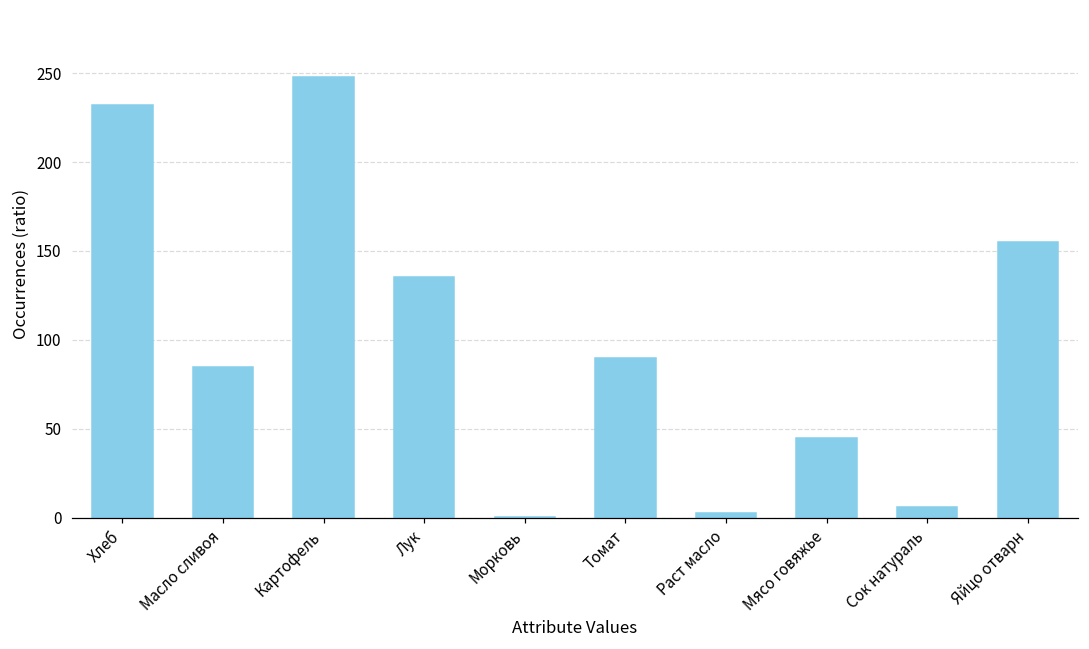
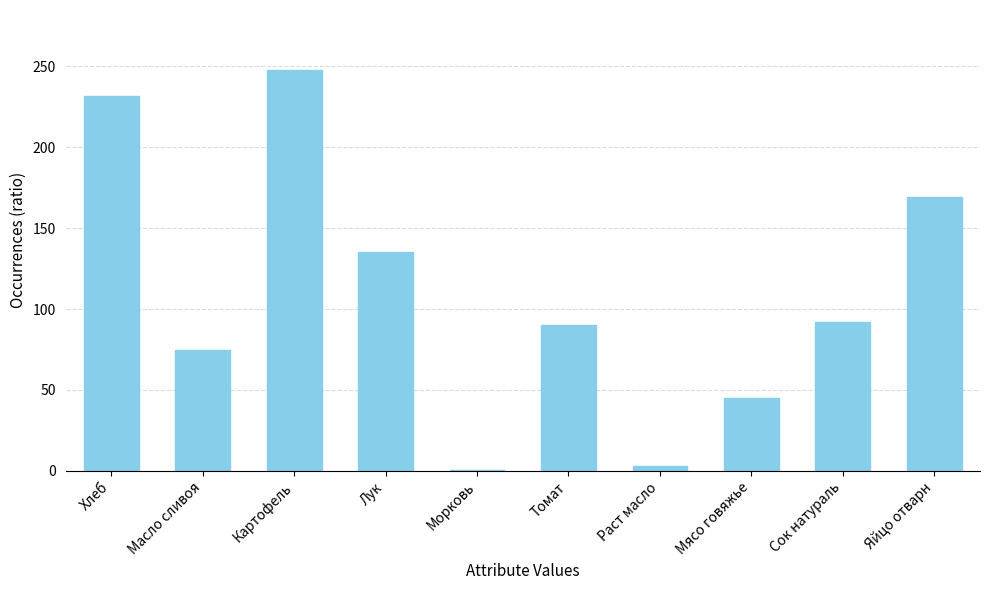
Масло сливоя: 85 -> 75
Сок натураль: 6 -> 92
Яйцо отварн: 155 -> 169
